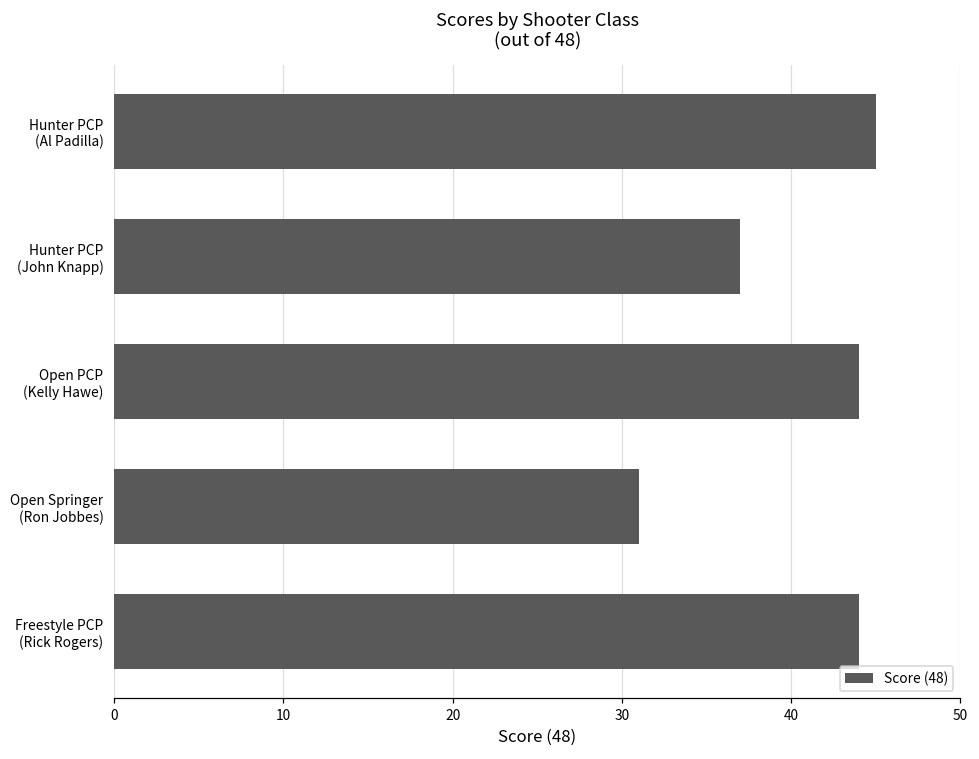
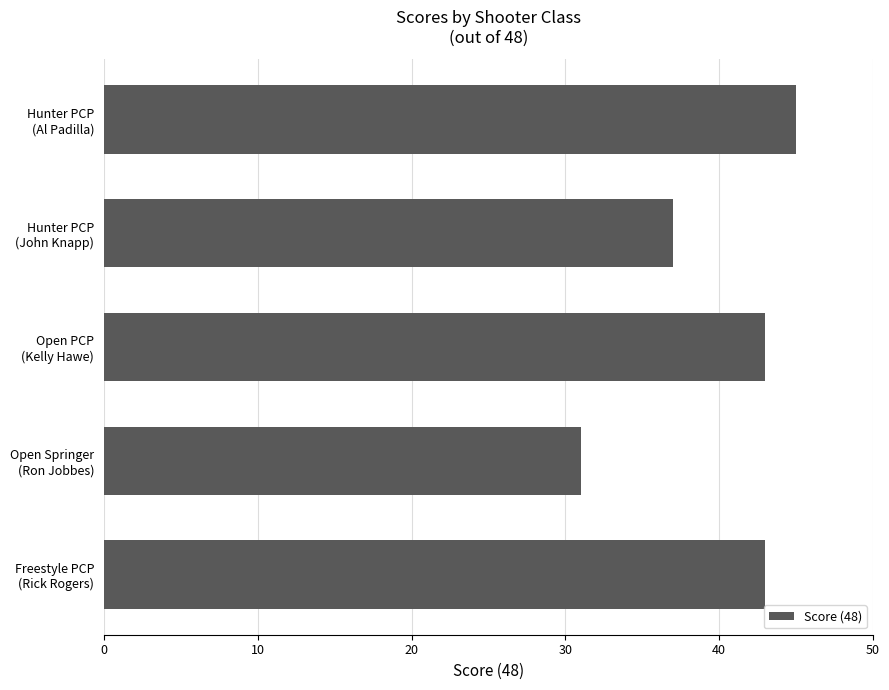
Open PCP (Kelly Hawe): 44 -> 43
Freestyle PCP (Rick Rogers): 44 -> 43
